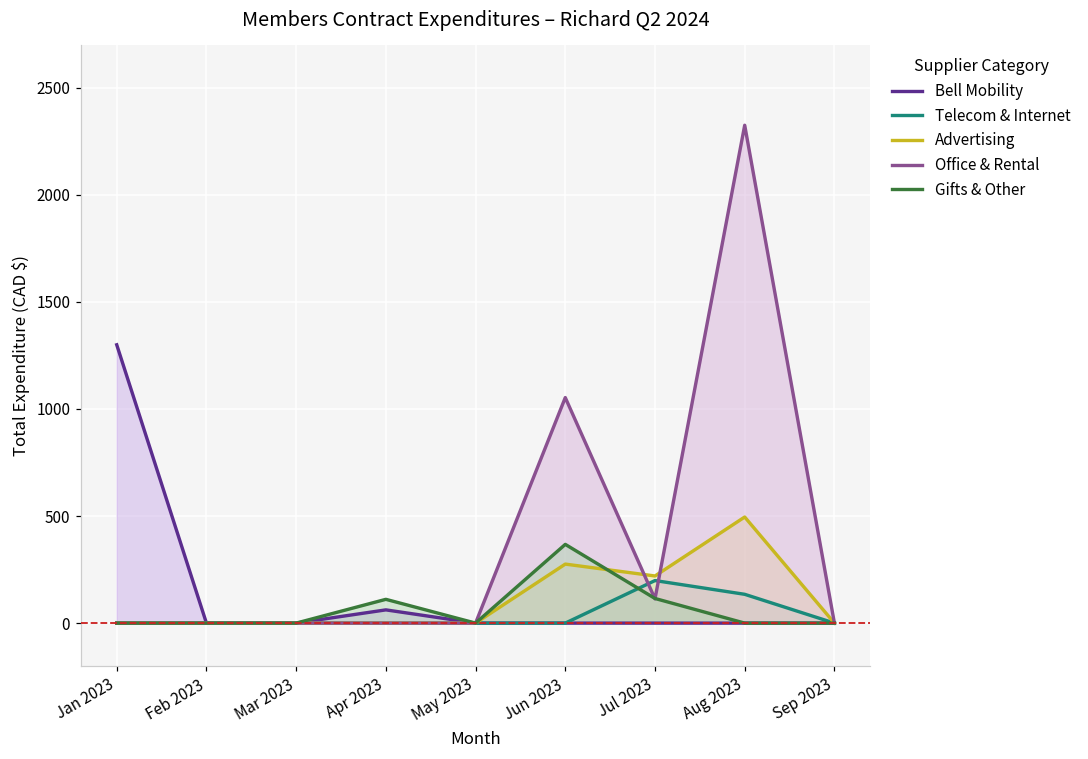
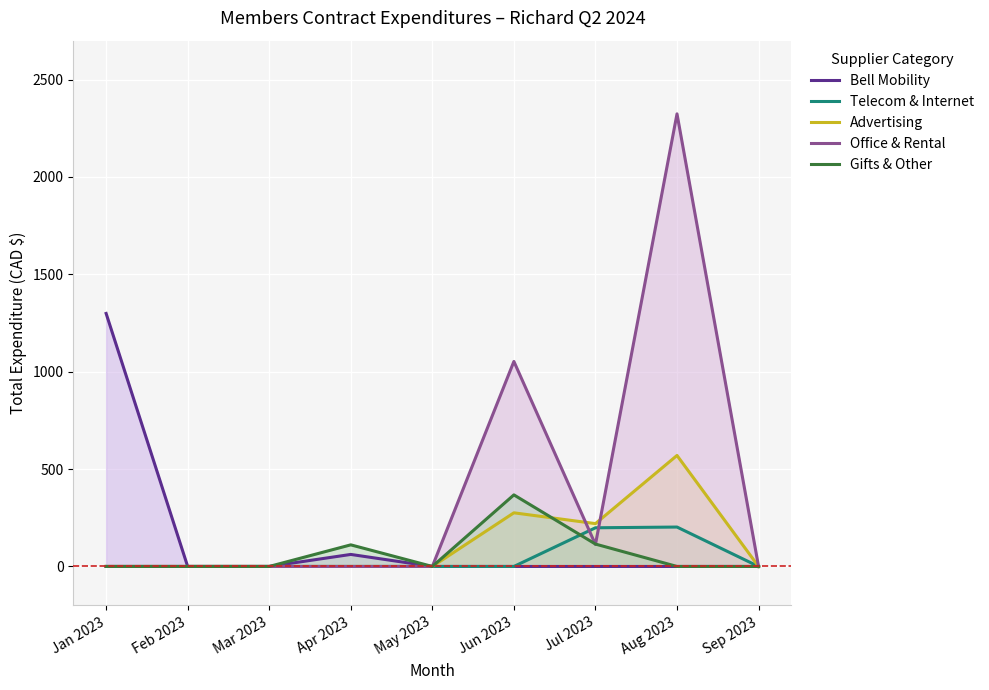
Telecom & Internet, Aug 2023: 130 -> 200
Advertising, Aug 2023: 500 -> 570
